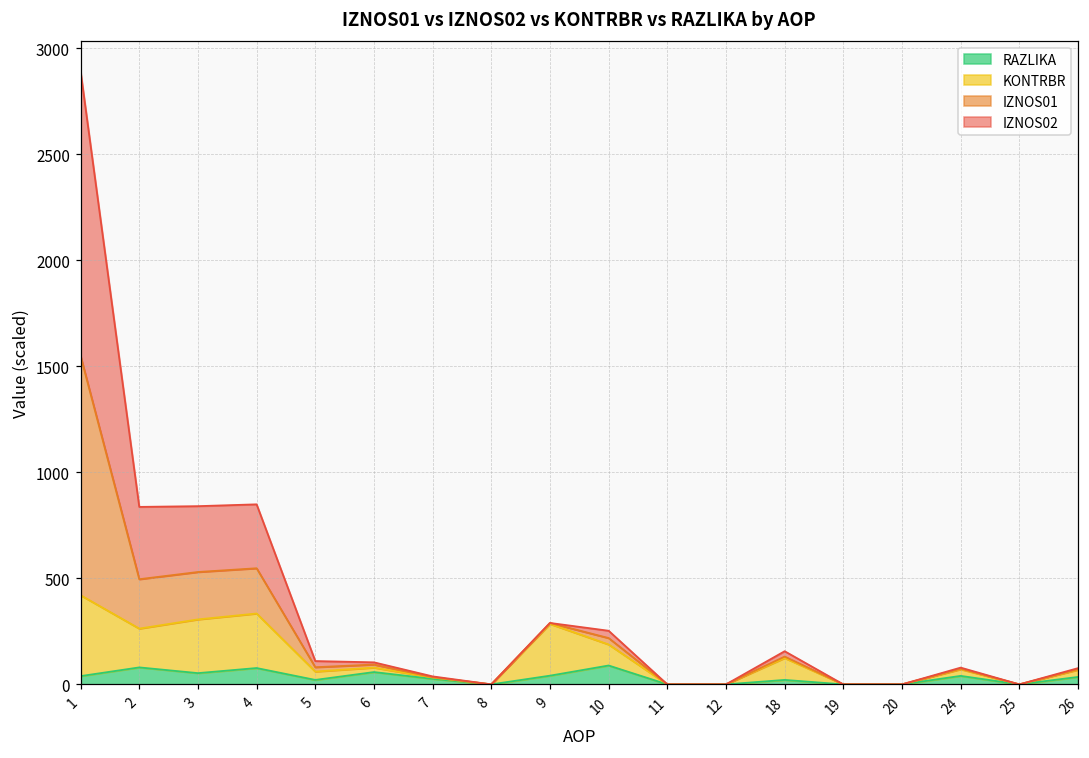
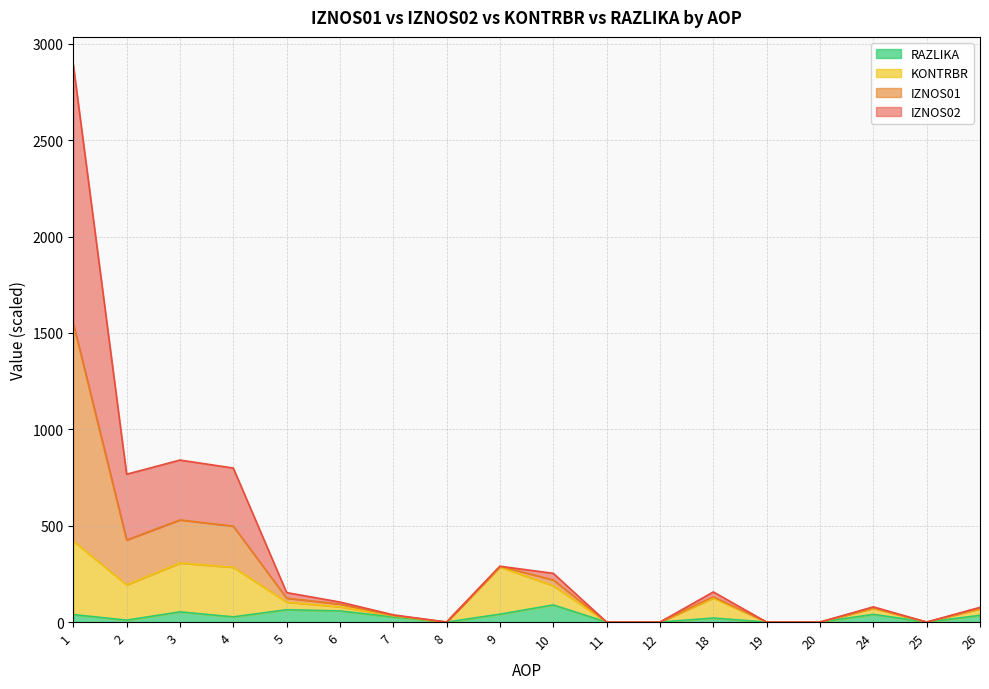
RAZLIKA, 2: 80 -> 10
RAZLIKA, 4: 80 -> 30
RAZLIKA, 5: 20 -> 60
